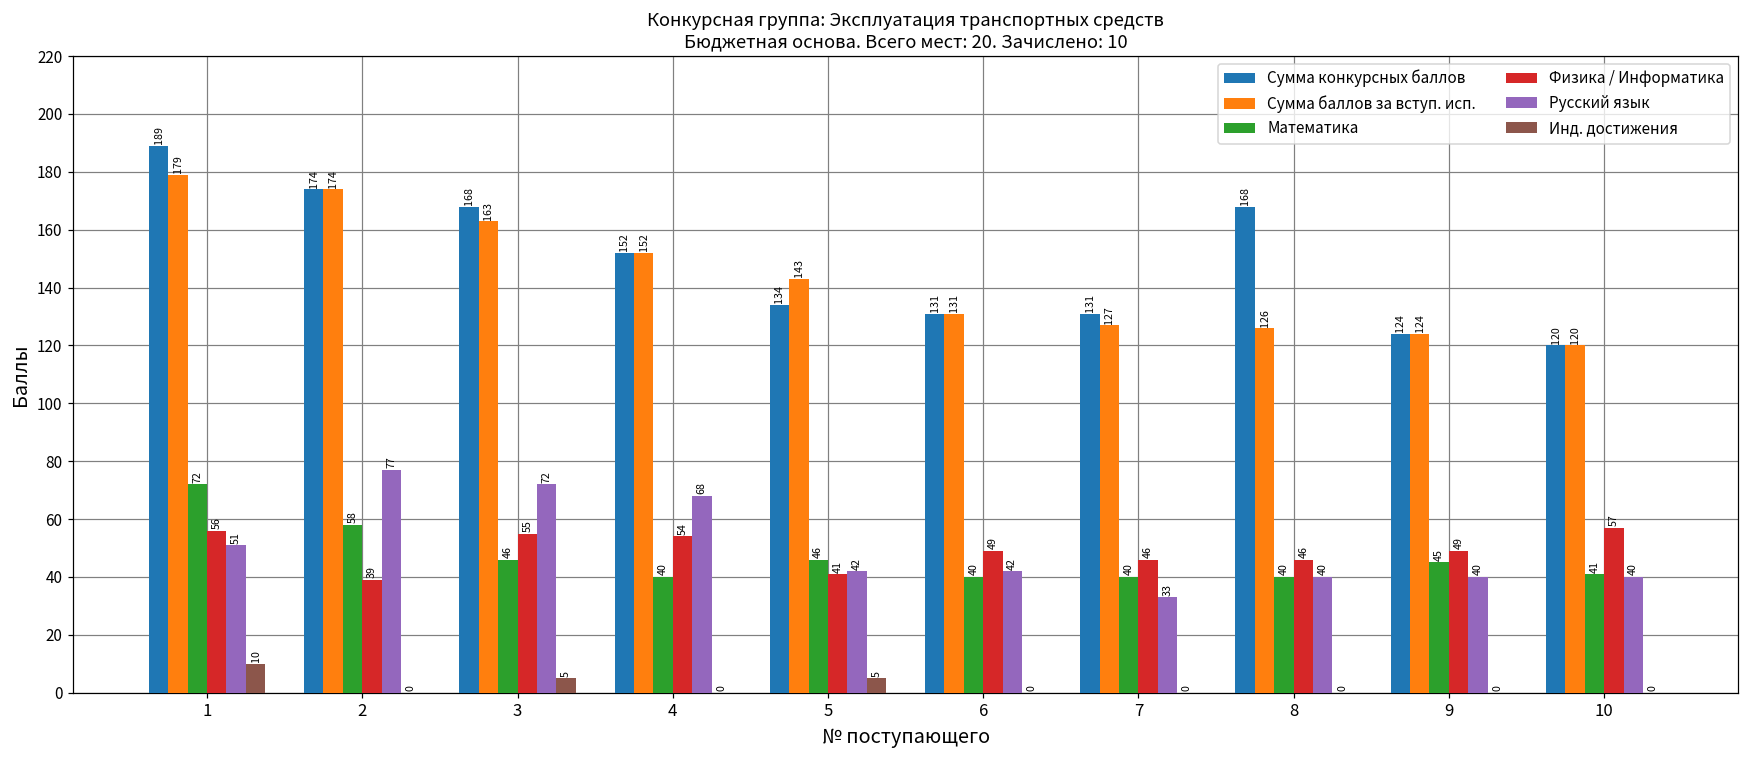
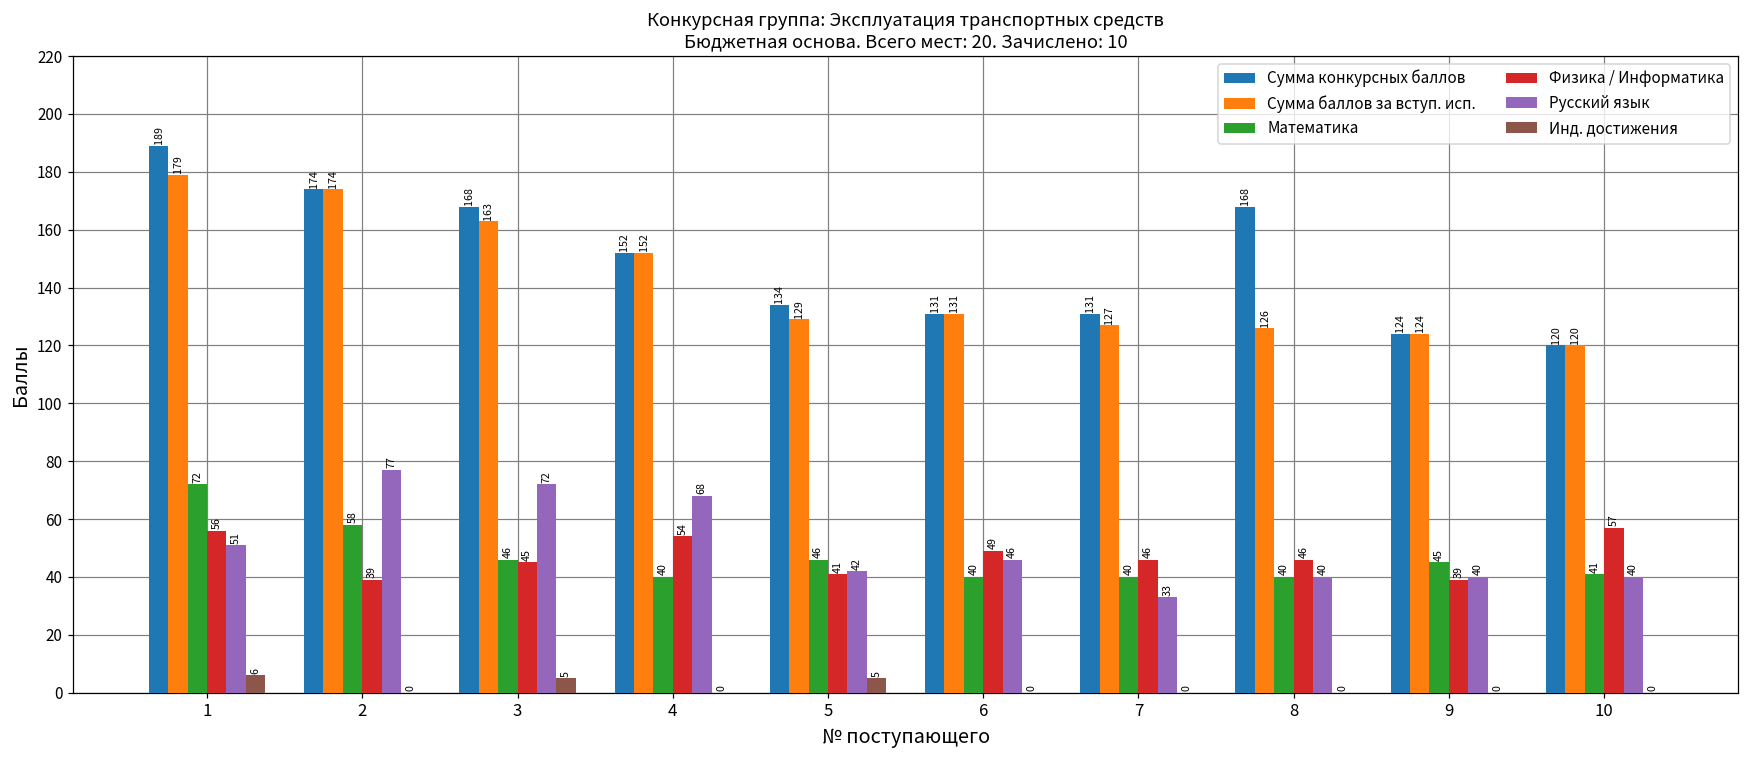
Инд. достижения, 1: 10 -> 6
Физика / Информатика, 3: 55 -> 45
Сумма баллов за вступ. исп., 5: 143 -> 129
Русский язык, 6: 42 -> 46
Физика / Информатика, 9: 49 -> 39
